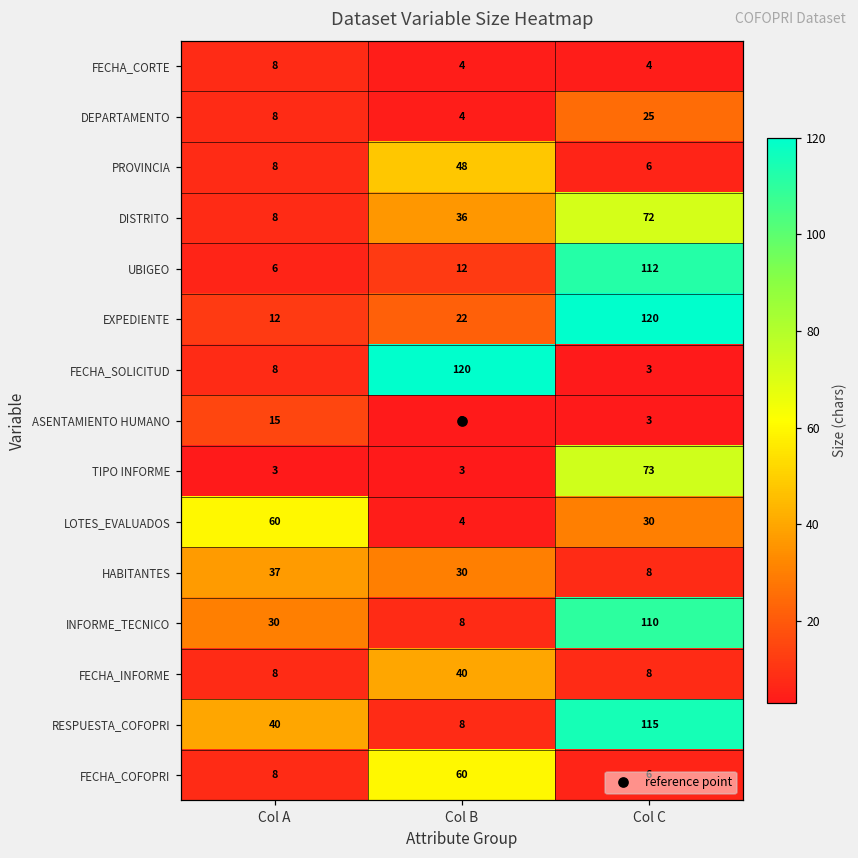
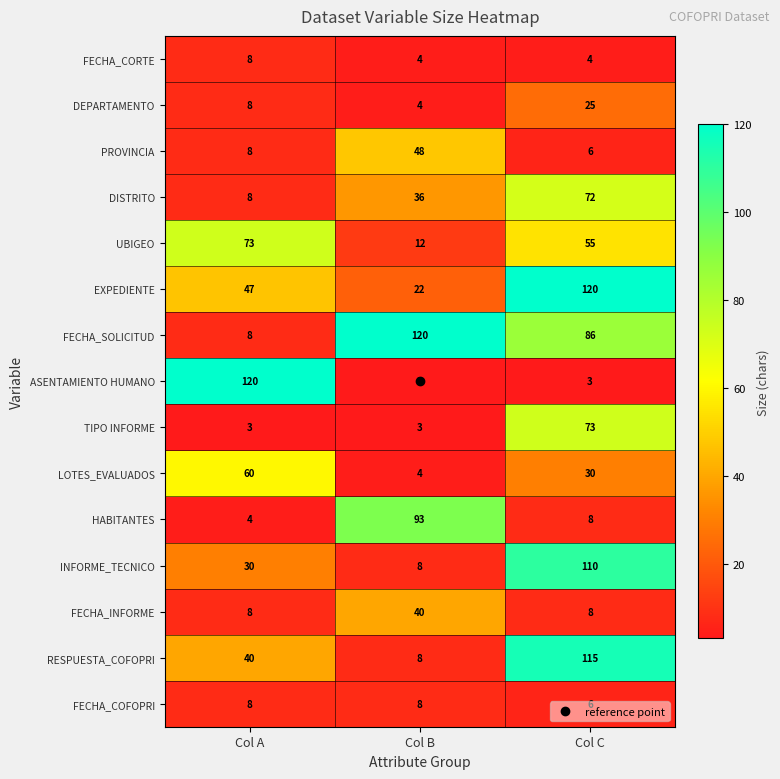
UBIGEO, Col A: 6 -> 73
UBIGEO, Col C: 112 -> 55
EXPEDIENTE, Col A: 12 -> 47
FECHA_SOLICITUD, Col C: 3 -> 86
ASENTAMIENTO HUMANO, Col A: 15 -> 120
HABITANTES, Col A: 37 -> 4
HABITANTES, Col B: 30 -> 93
FECHA_COFOPRI, Col B: 60 -> 8
